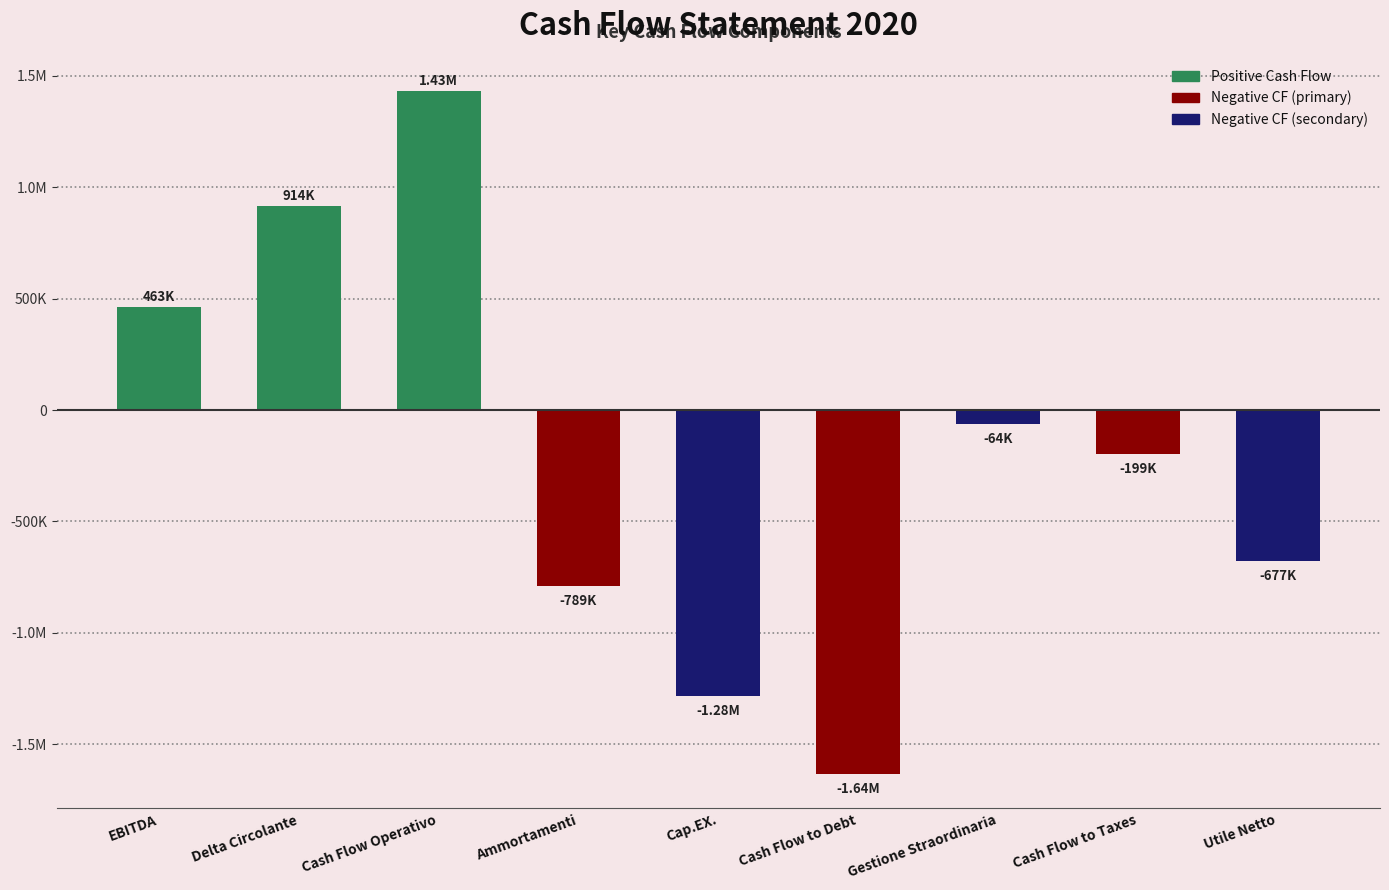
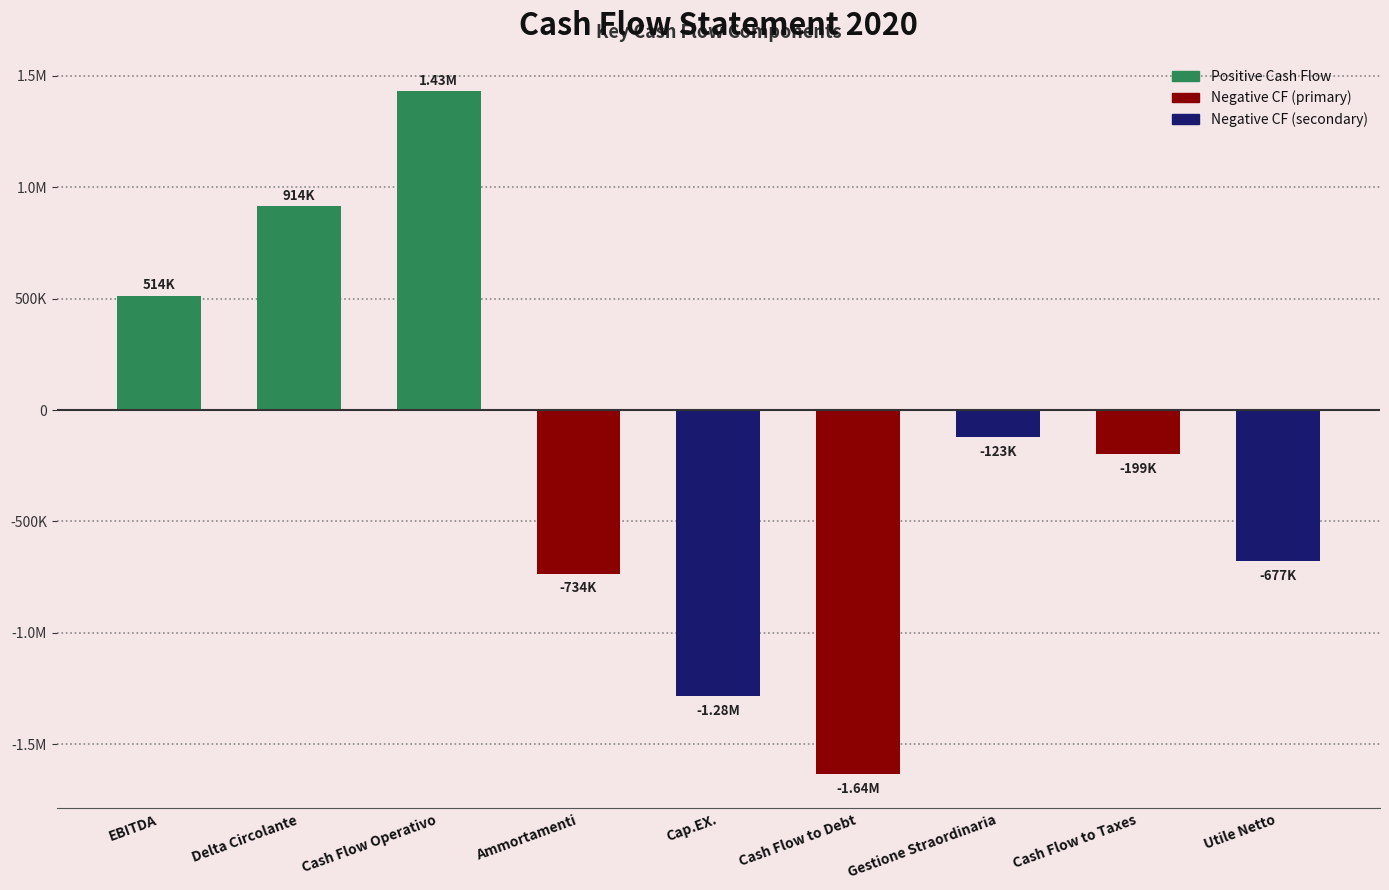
EBITDA: 463K -> 514K
Ammortamenti: -789K -> -734K
Gestione Straordinaria: -64K -> -123K
